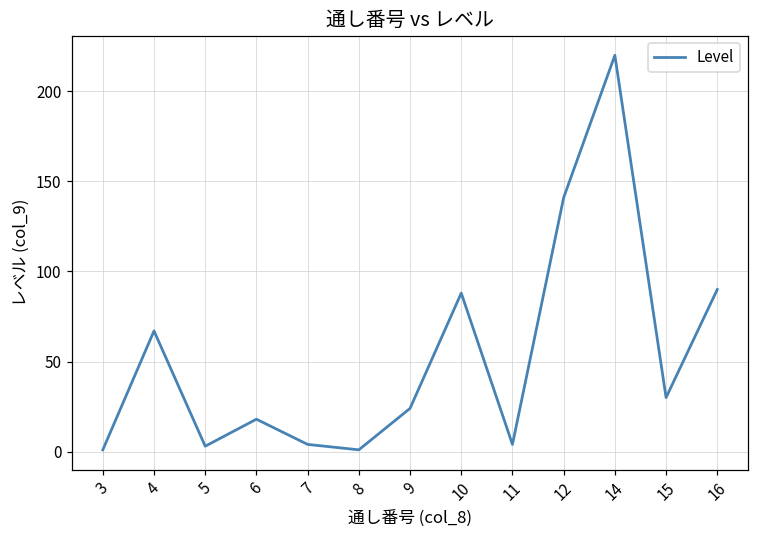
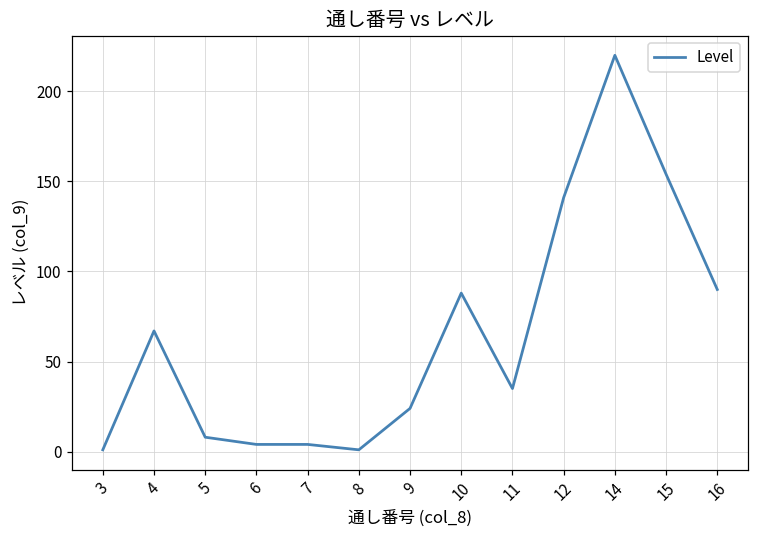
5: 3 -> 8
6: 18 -> 4
11: 4 -> 35
15: 30 -> 154
